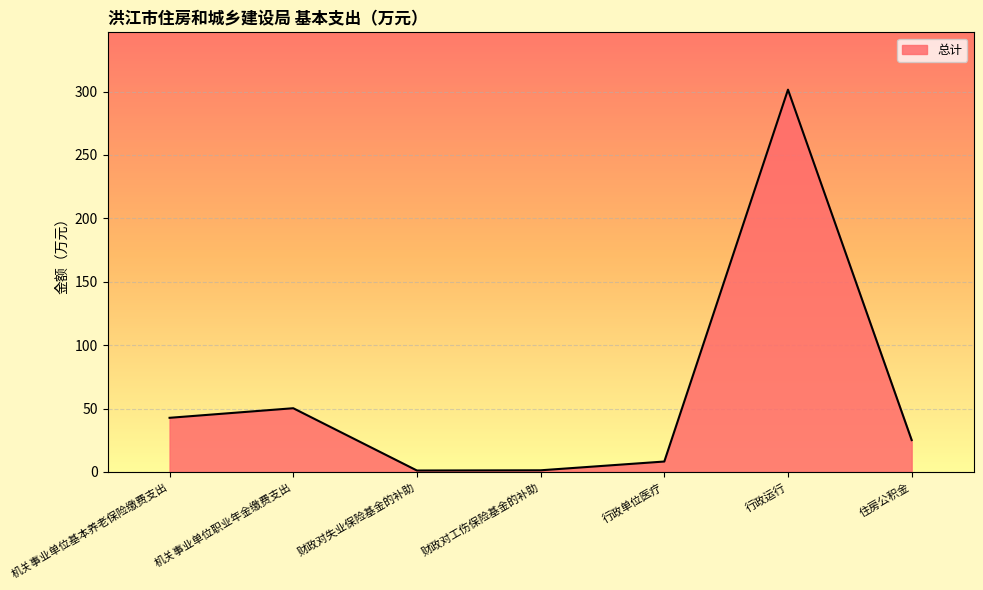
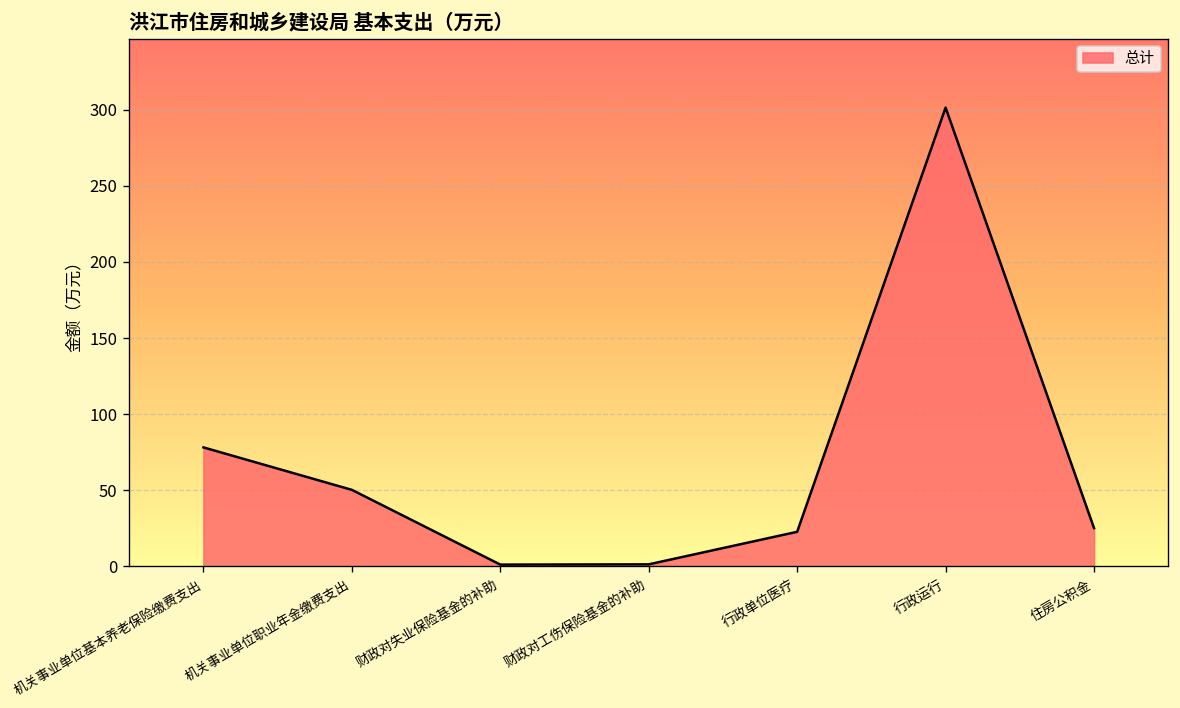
机关事业单位基本养老保险缴费支出: 43 -> 78
行政单位医疗: 8 -> 23
